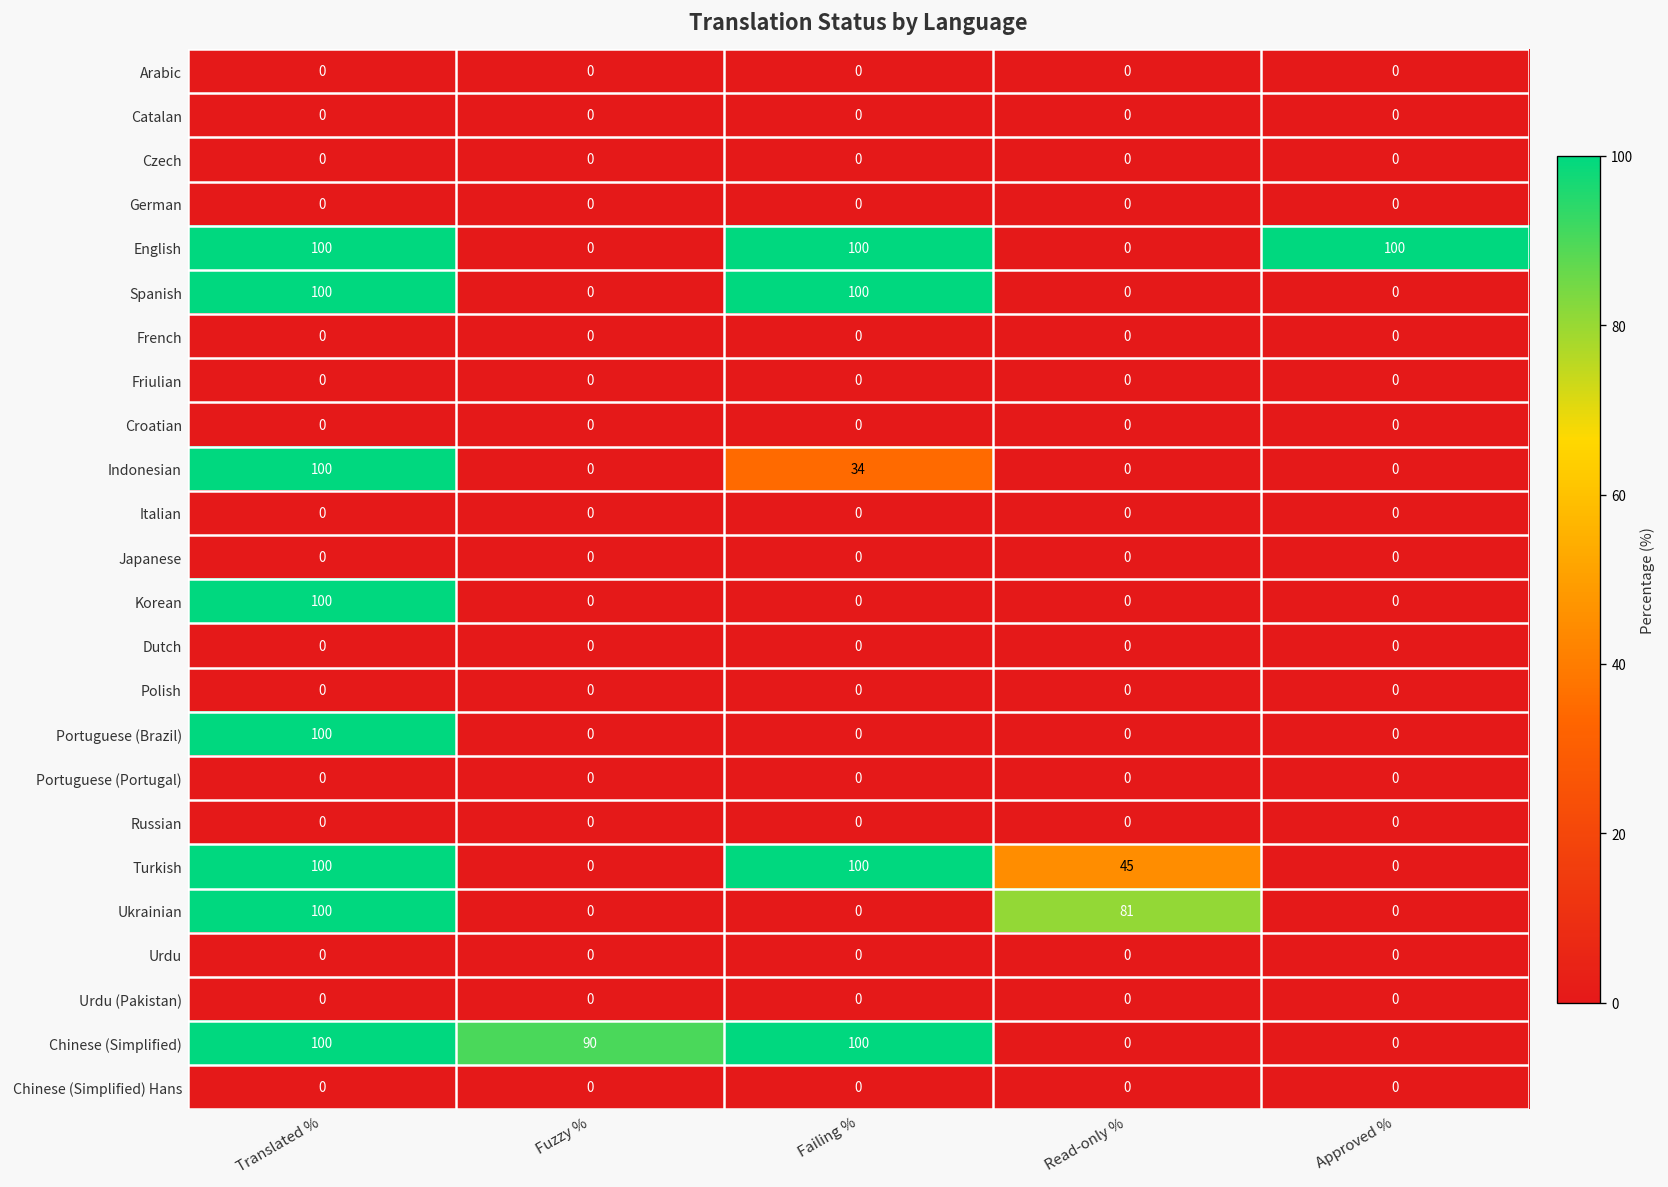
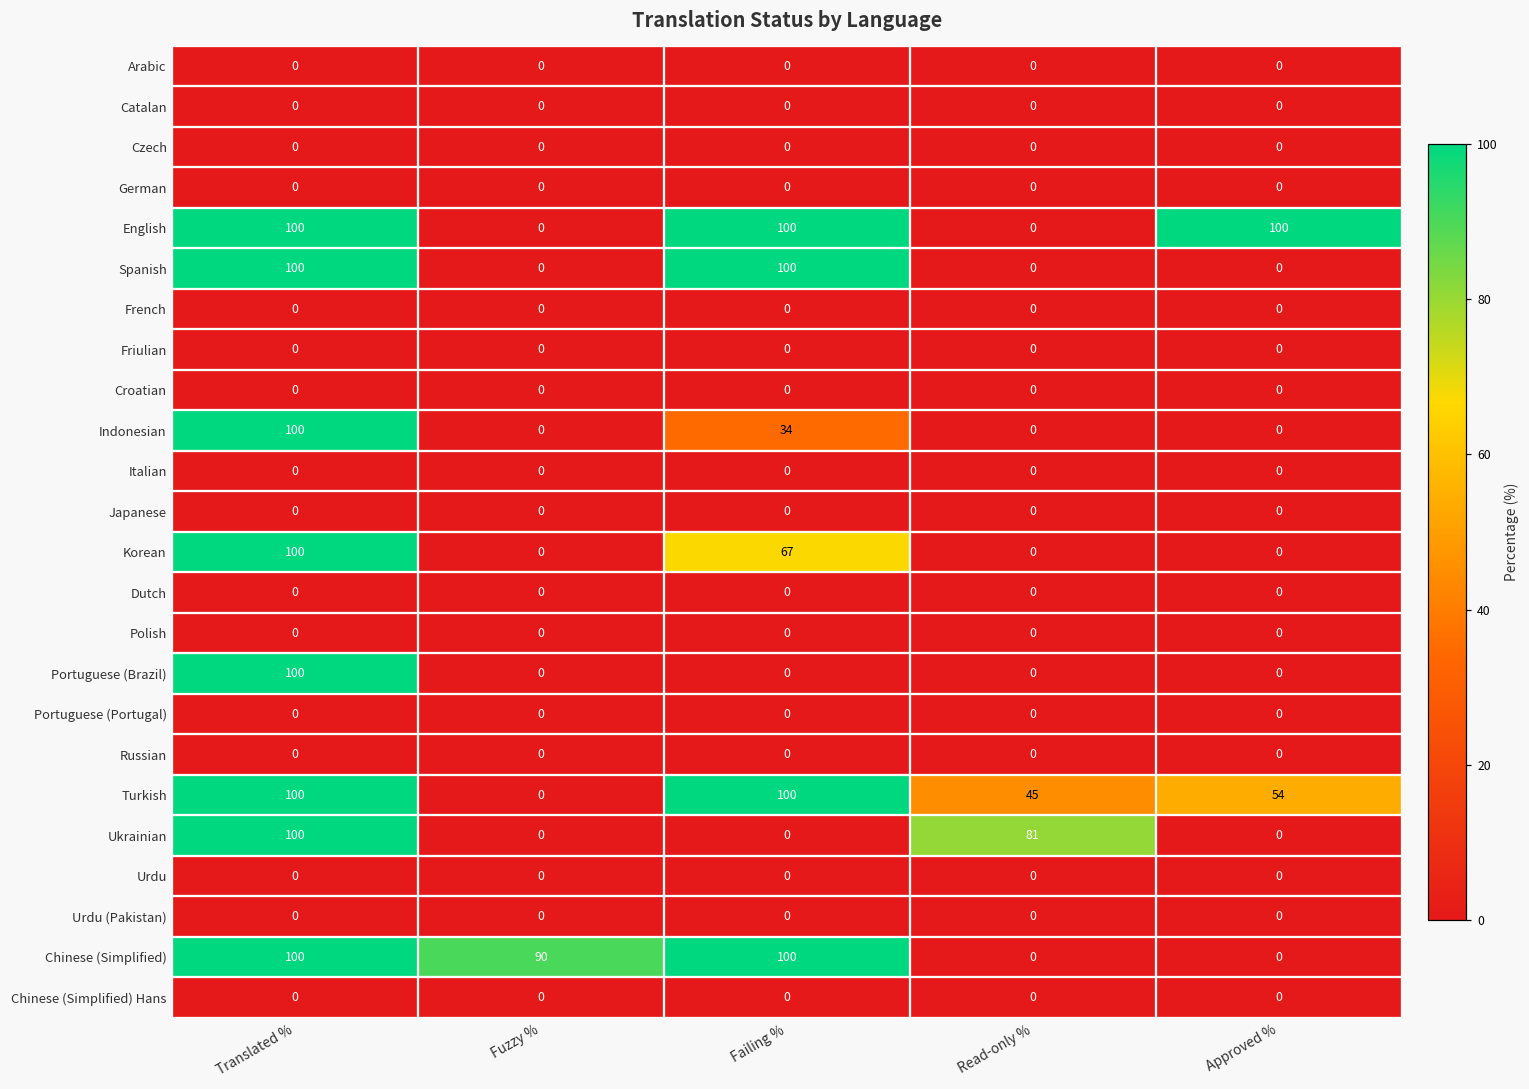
Korean, Failing %: 0 -> 67
Turkish, Approved %: 0 -> 54
